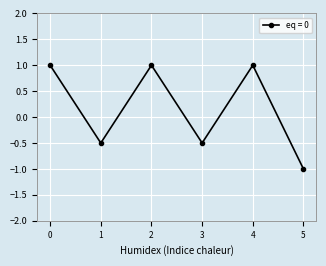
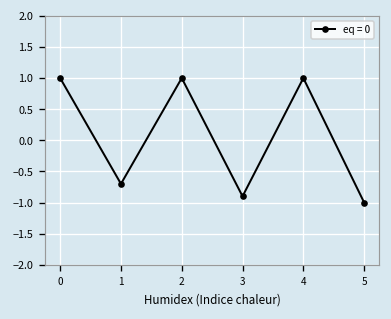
1: -0.5 -> -0.7
3: -0.5 -> -0.9
